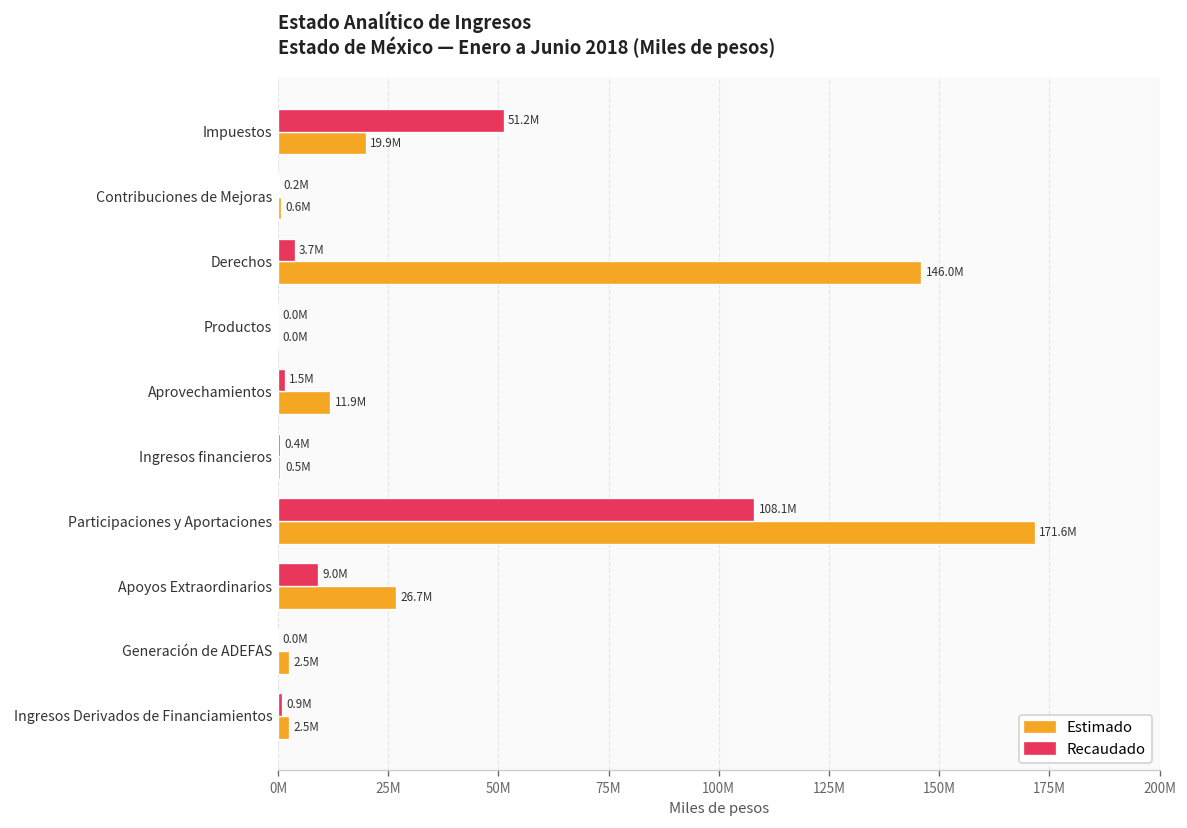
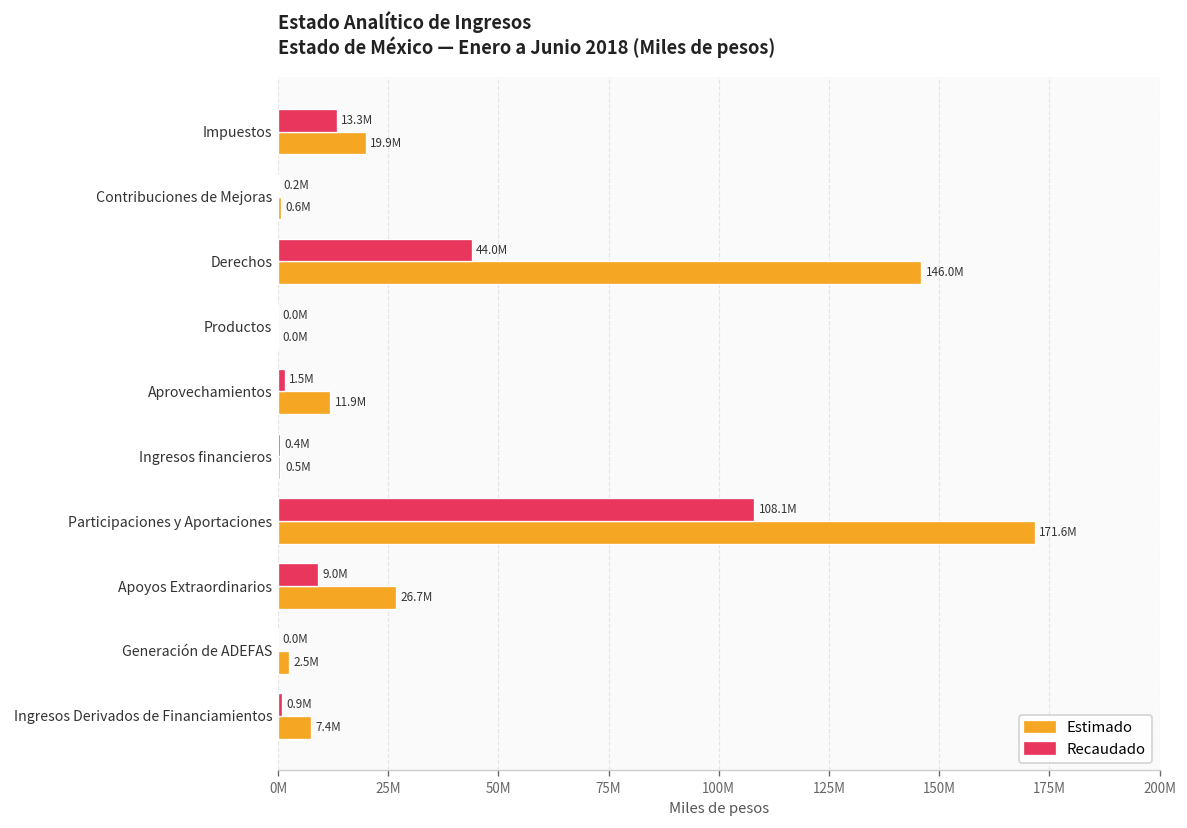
Recaudado, Impuestos: 51.2M -> 13.3M
Recaudado, Derechos: 3.7M -> 44.0M
Estimado, Ingresos Derivados de Financiamientos: 2.5M -> 7.4M
